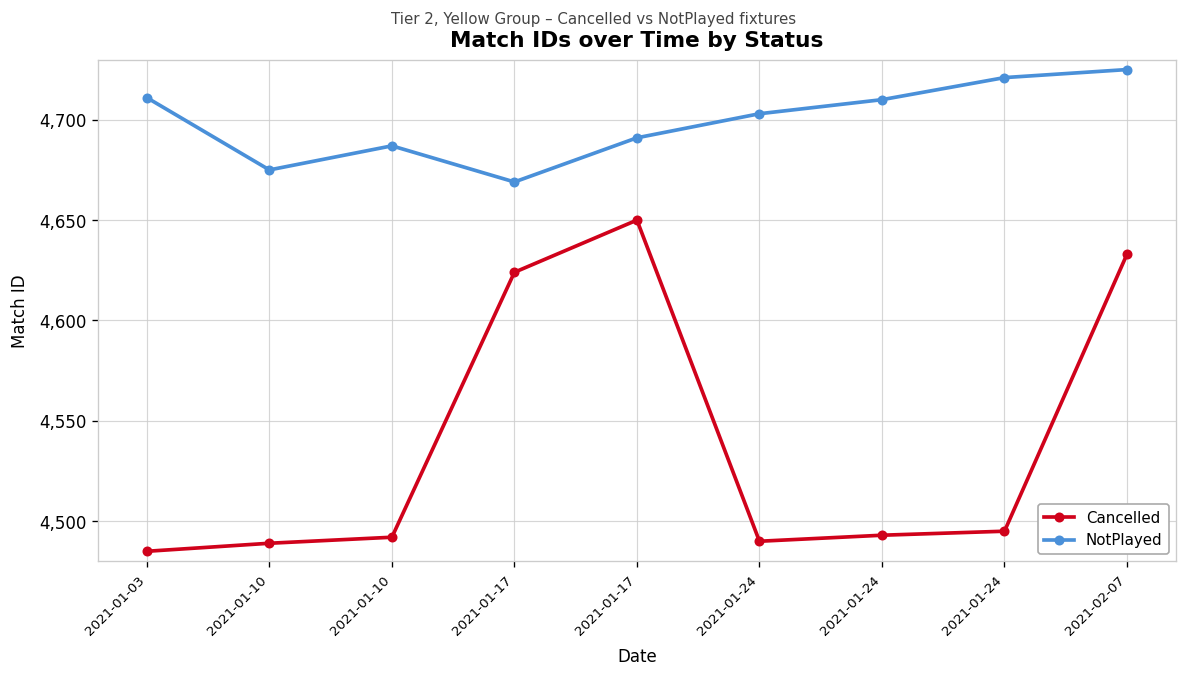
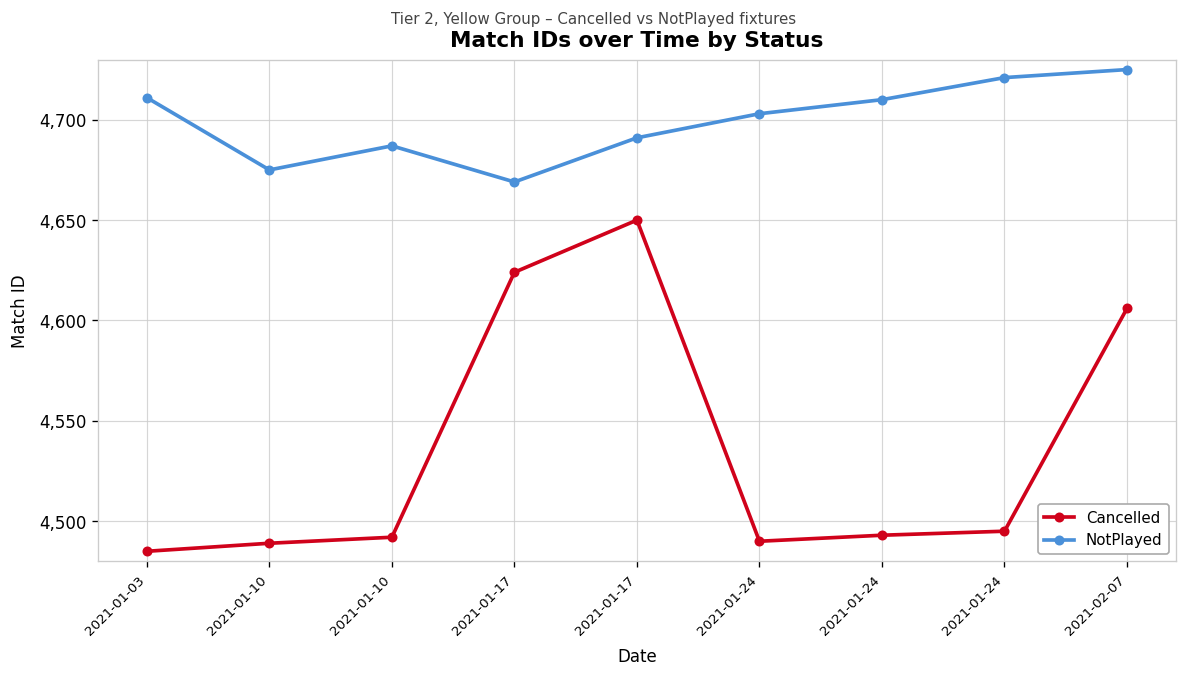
Cancelled, 2021-02-07: 4,633 -> 4,606
